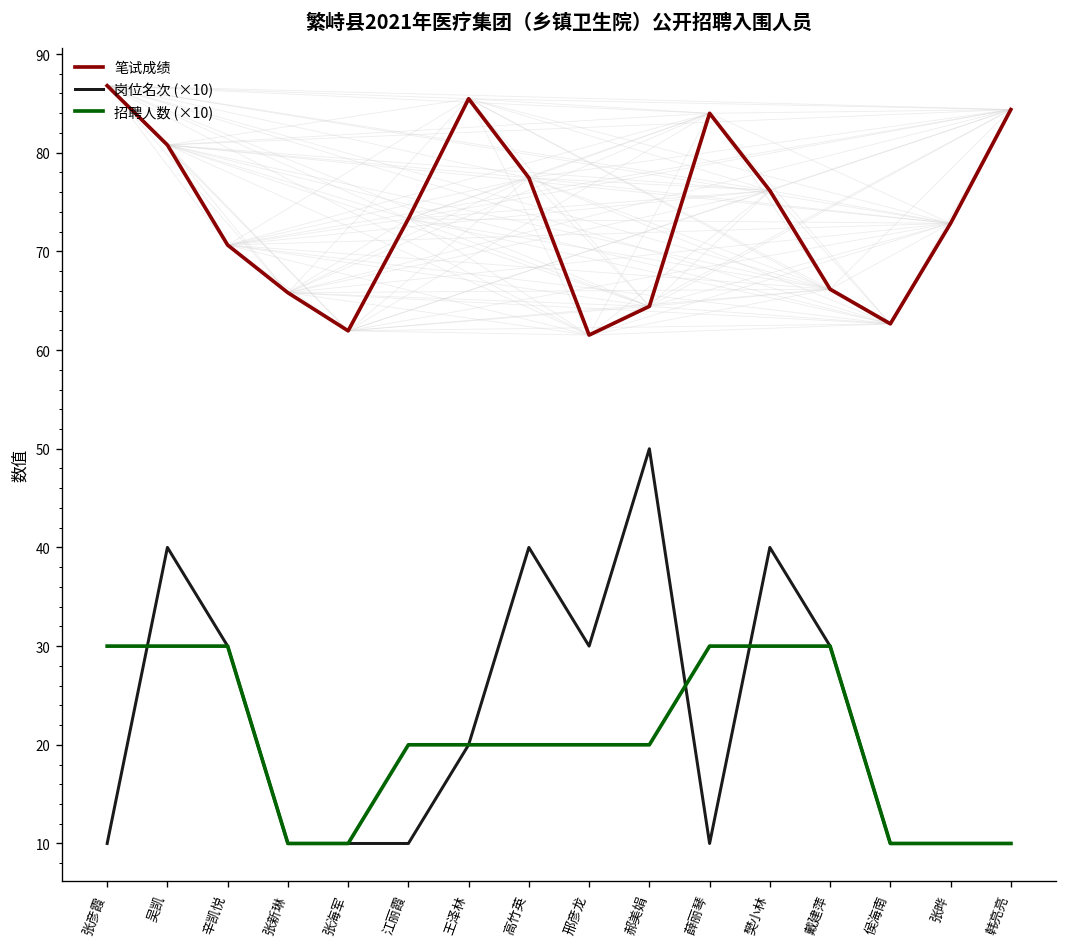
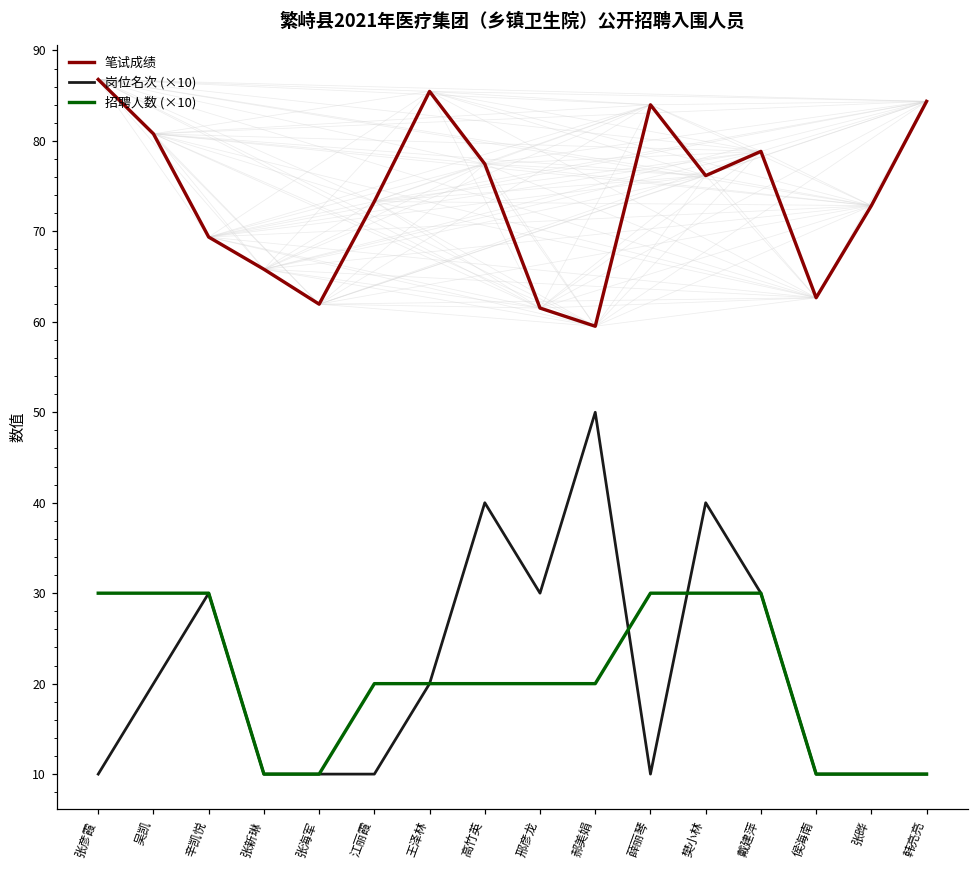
岗位名次 (×10), 吴凯: 40 -> 20
笔试成绩, 辛凯悦: 71 -> 69
笔试成绩, 郝美娟: 64 -> 60
笔试成绩, 戴建萍: 66 -> 79
